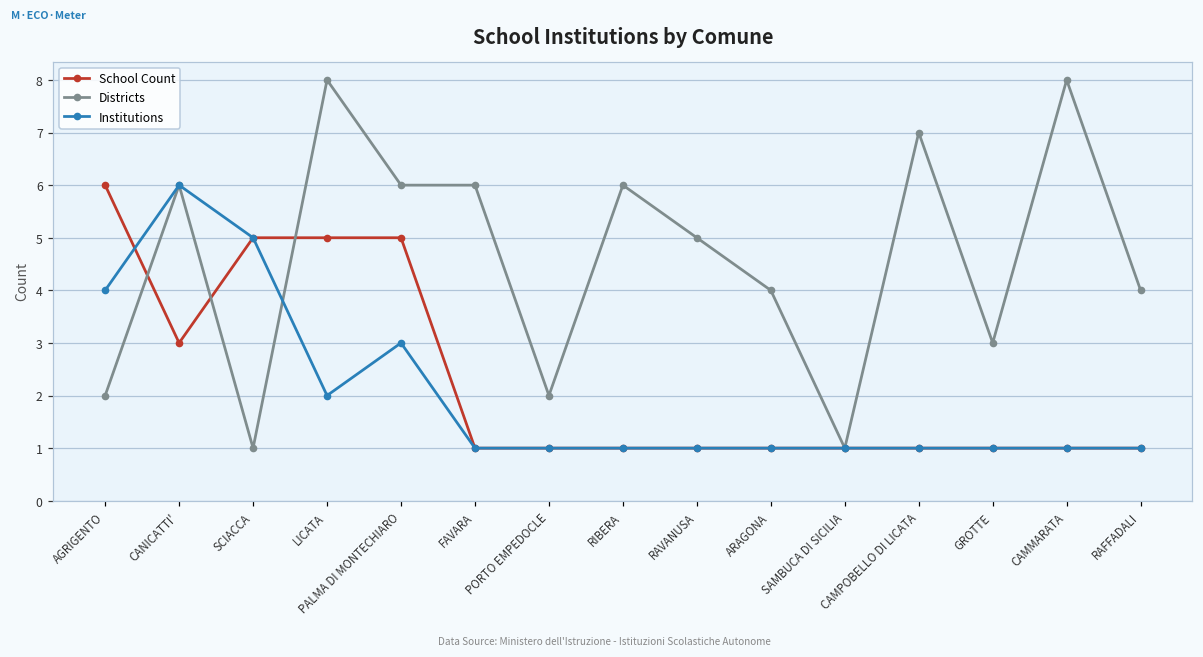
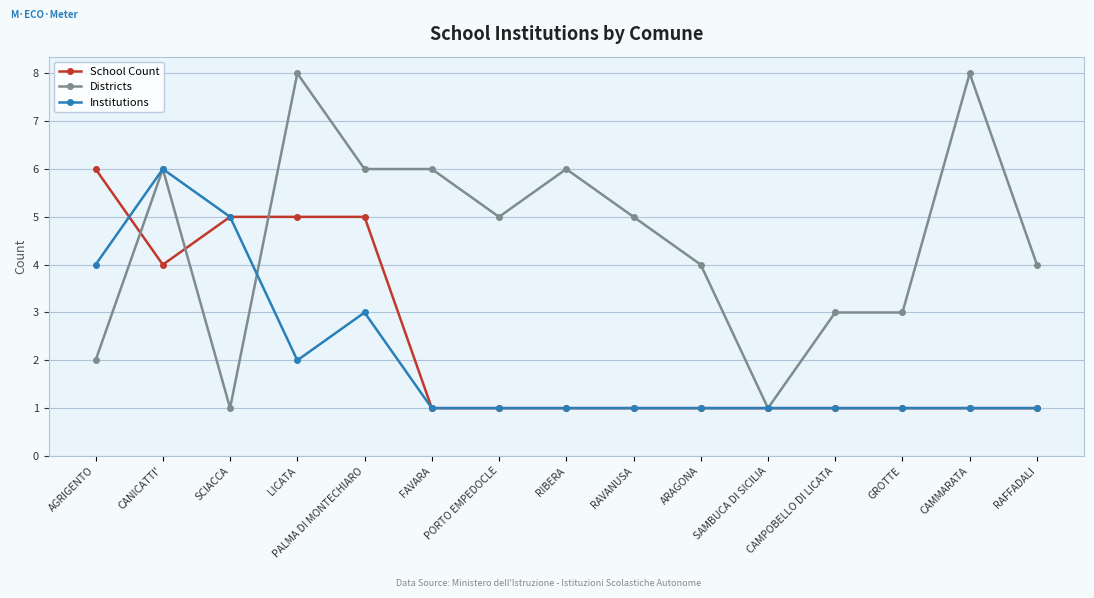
School Count, CANICATTI': 3 -> 4
Districts, PORTO EMPEDOCLE: 2 -> 5
Districts, CAMPOBELLO DI LICATA: 7 -> 3
